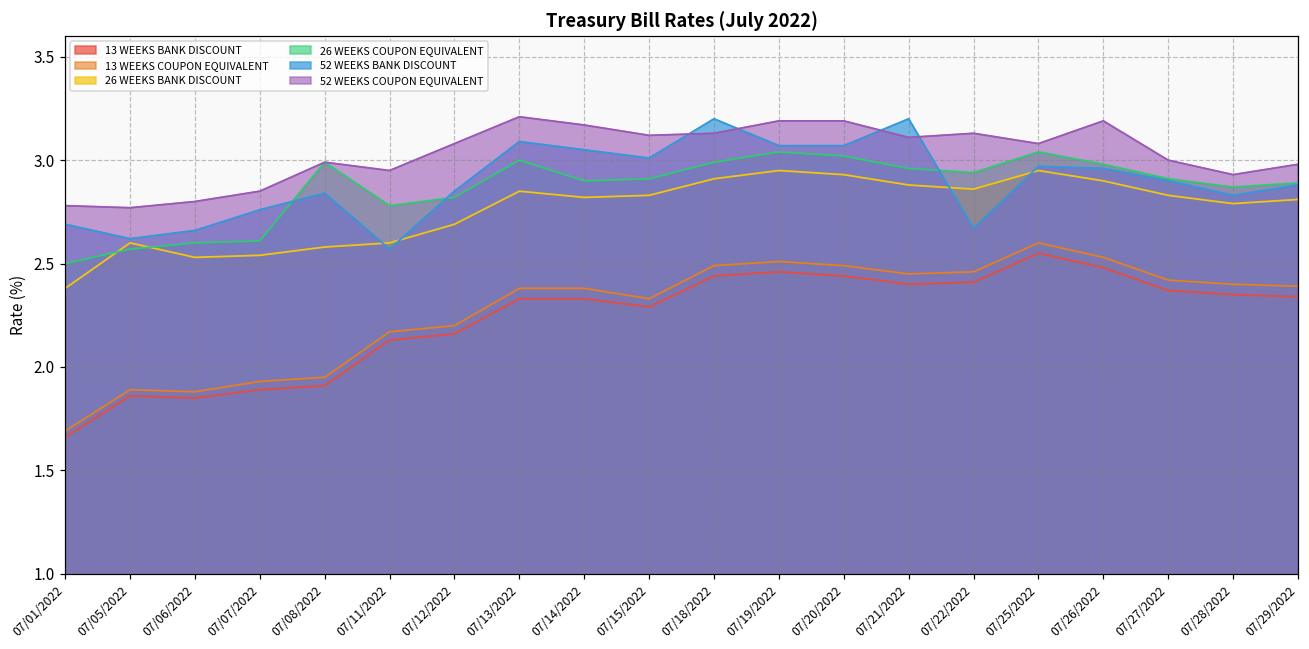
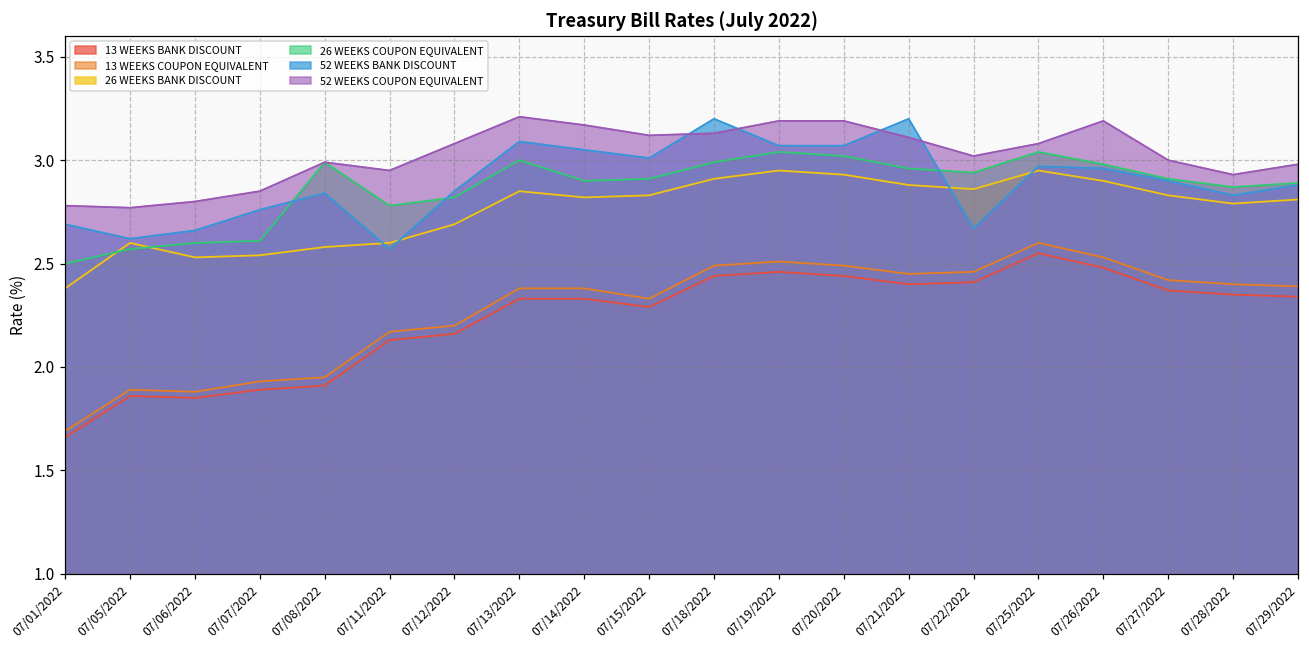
52 WEEKS COUPON EQUIVALENT, 07/22/2022: 3.13 -> 3.02
